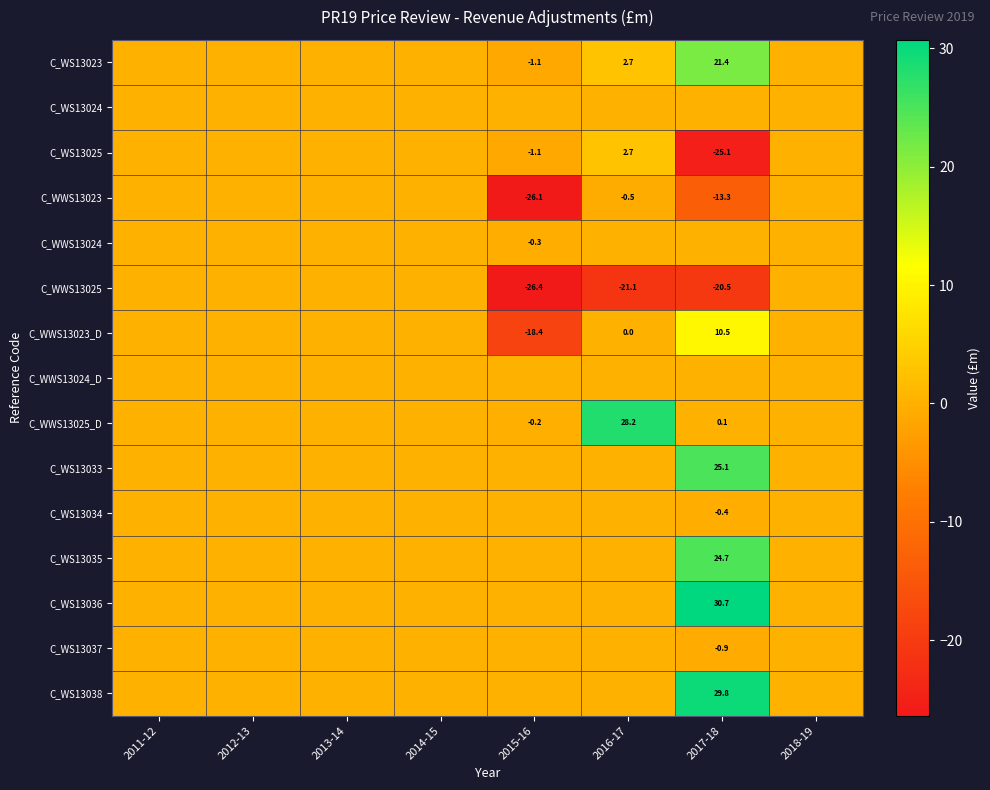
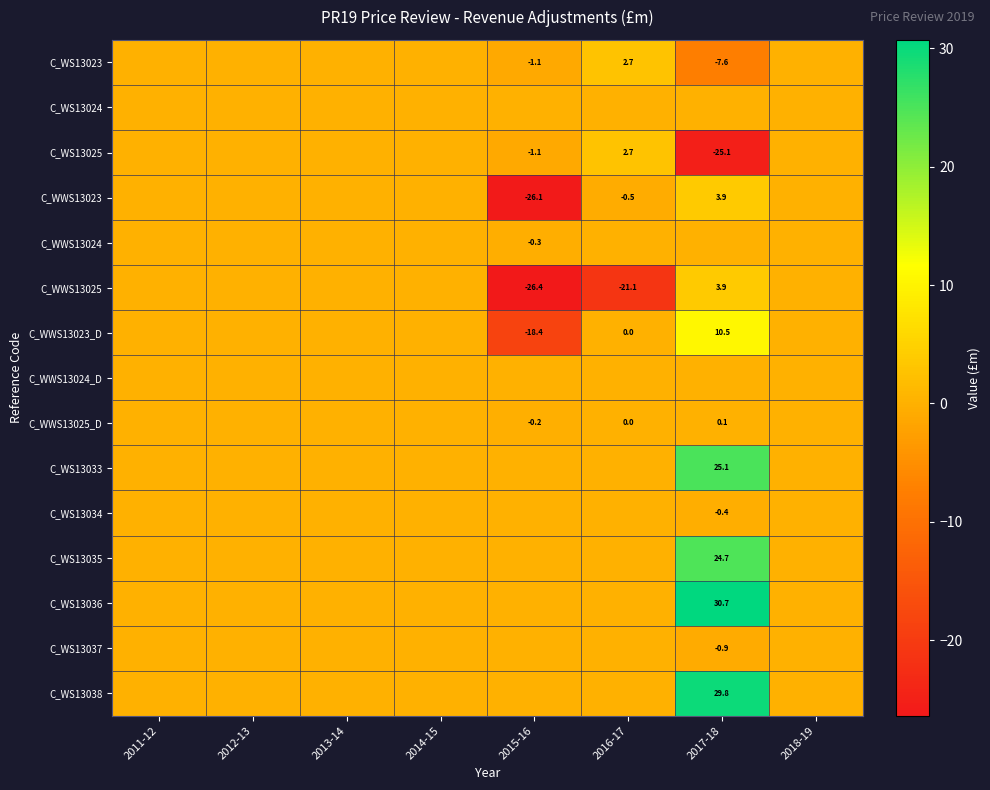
C_WS13023, 2017-18: 21.4 -> -7.6
C_WWS13023, 2017-18: -13.3 -> 3.9
C_WWS13025, 2017-18: -20.5 -> 3.9
C_WWS13025_D, 2016-17: 28.2 -> 0.0
